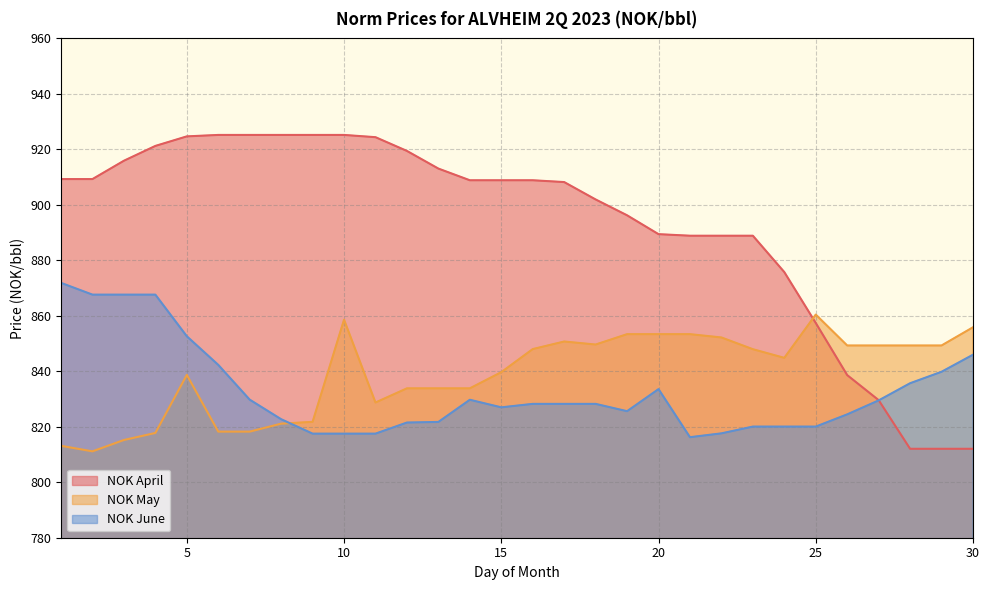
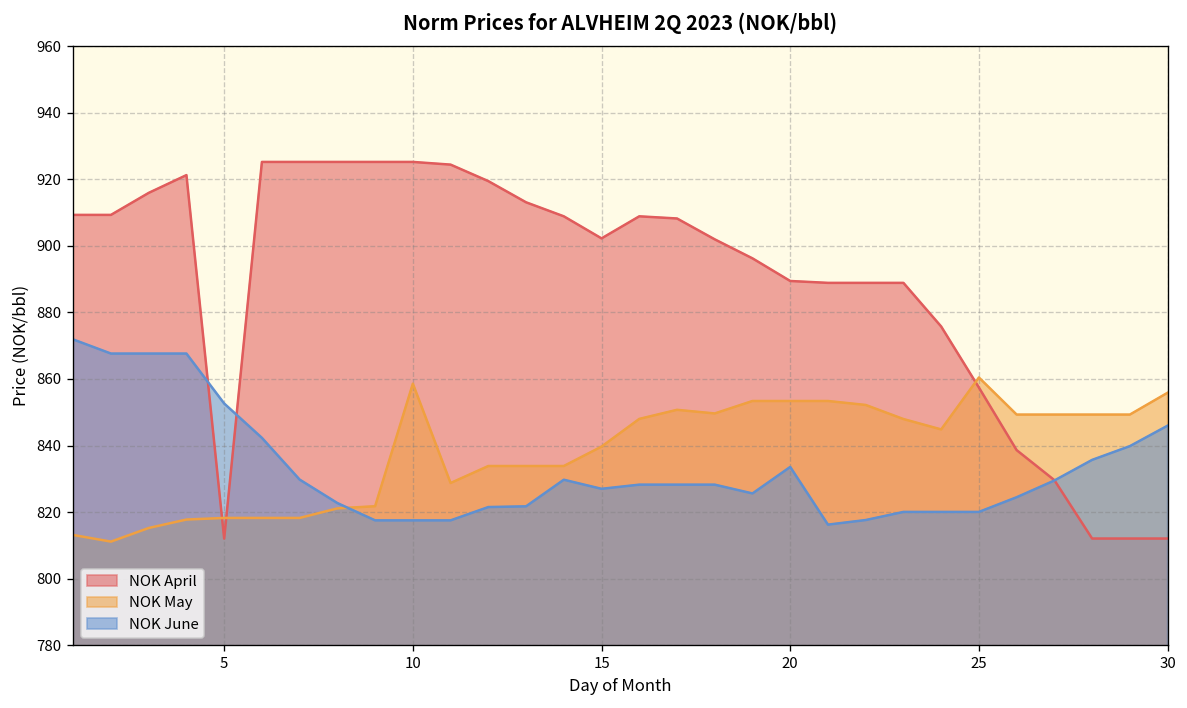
NOK April, 5: 925 -> 812
NOK May, 5: 839 -> 818
NOK April, 15: 909 -> 902
